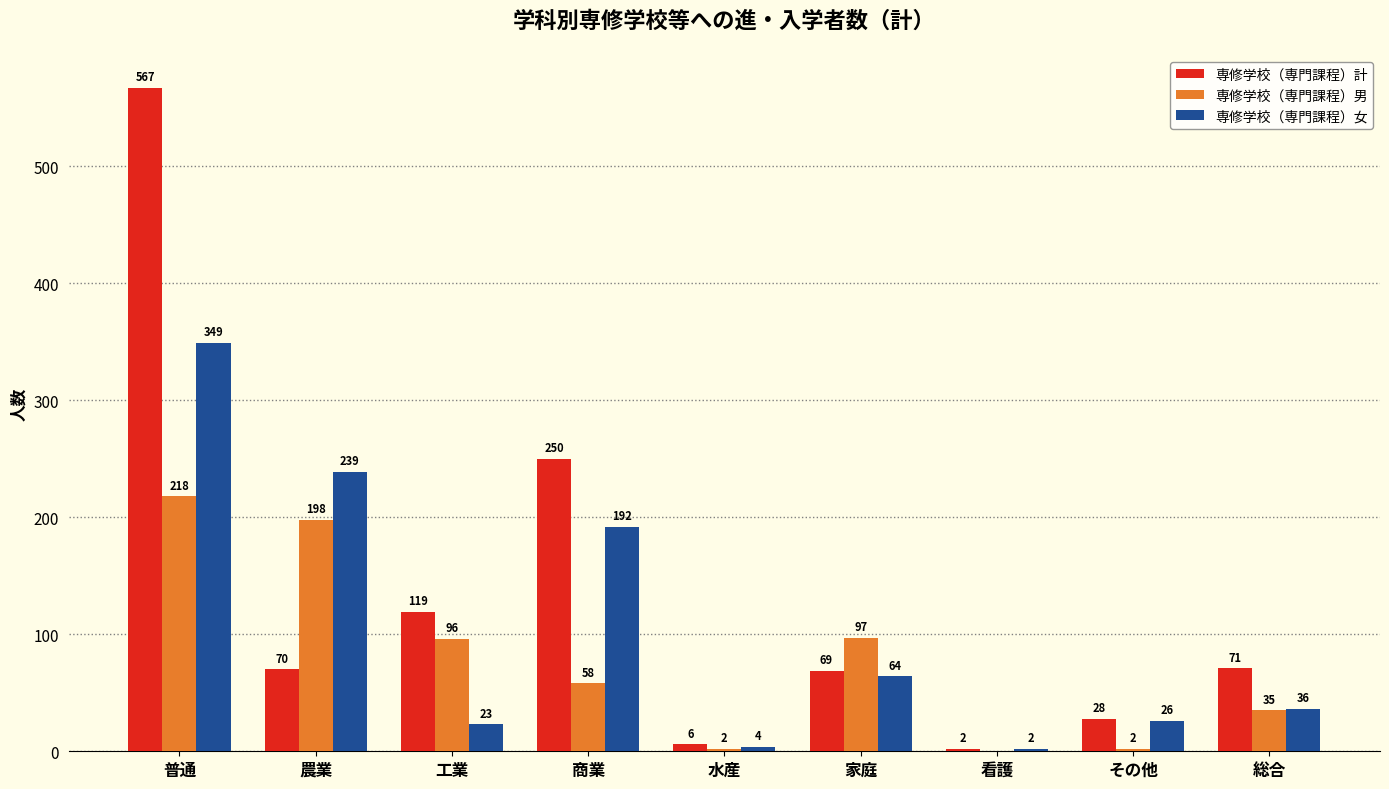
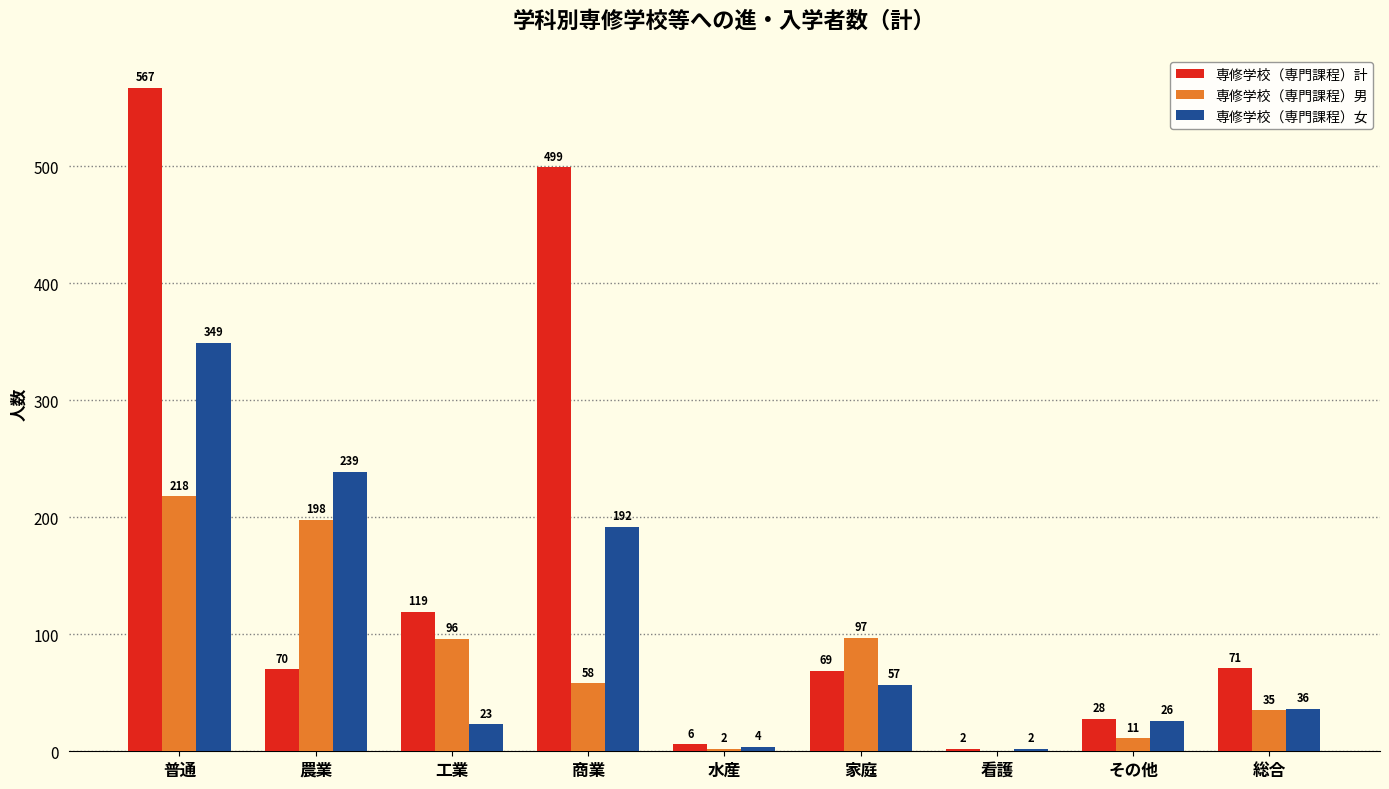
専修学校（専門課程）計, 商業: 250 -> 499
専修学校（専門課程）女, 家庭: 64 -> 57
専修学校（専門課程）男, その他: 2 -> 11
